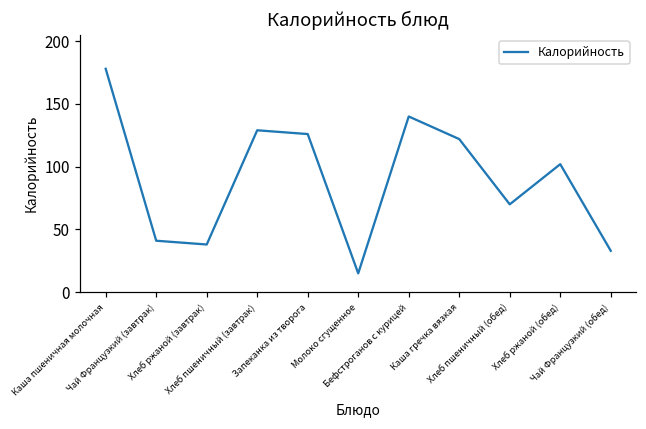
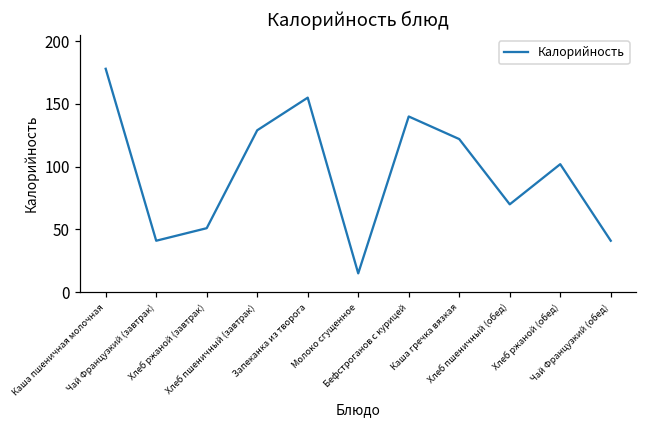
Хлеб ржаной (завтрак): 38 -> 51
Запеканка из творога: 126 -> 155
Чай Французкий (обед): 33 -> 41
